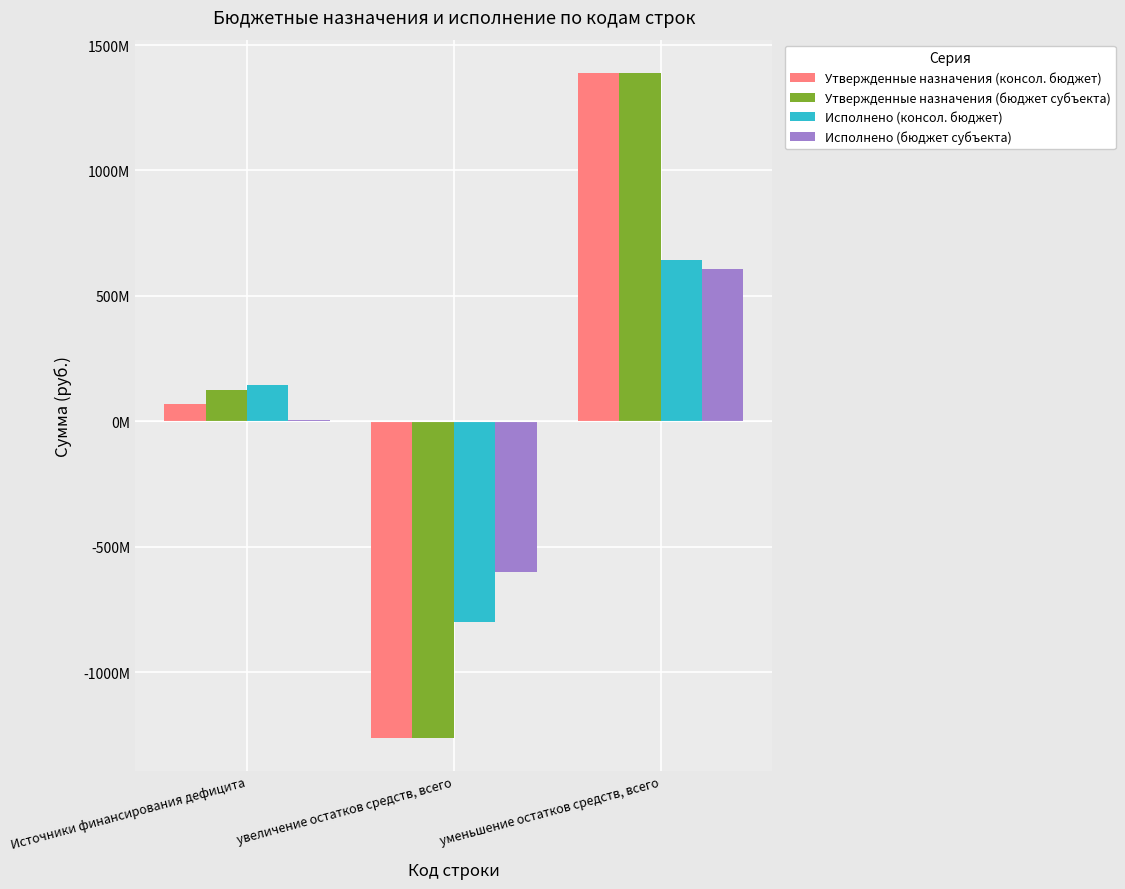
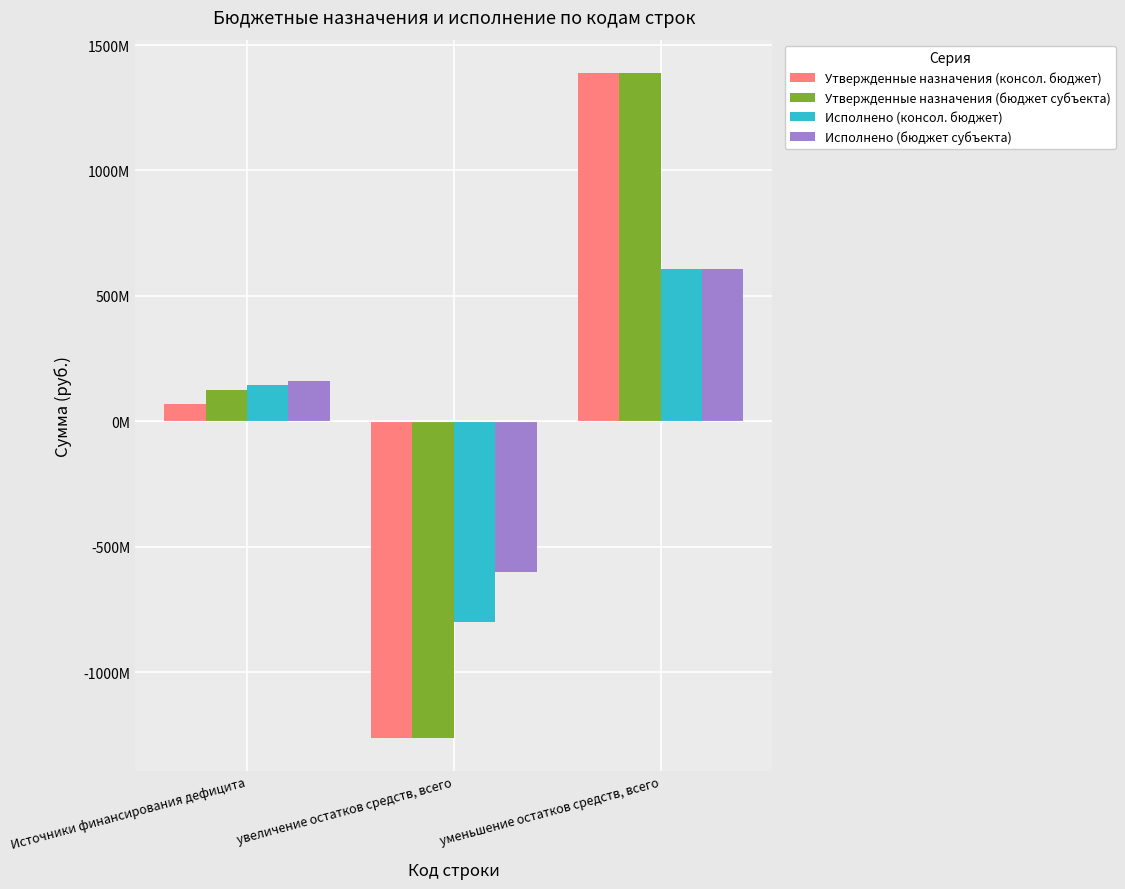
Исполнено (бюджет субъекта), Источники финансирования дефицита: 10000000 -> 160000000
Исполнено (консол. бюджет), уменьшение остатков средств, всего: 640000000 -> 610000000
